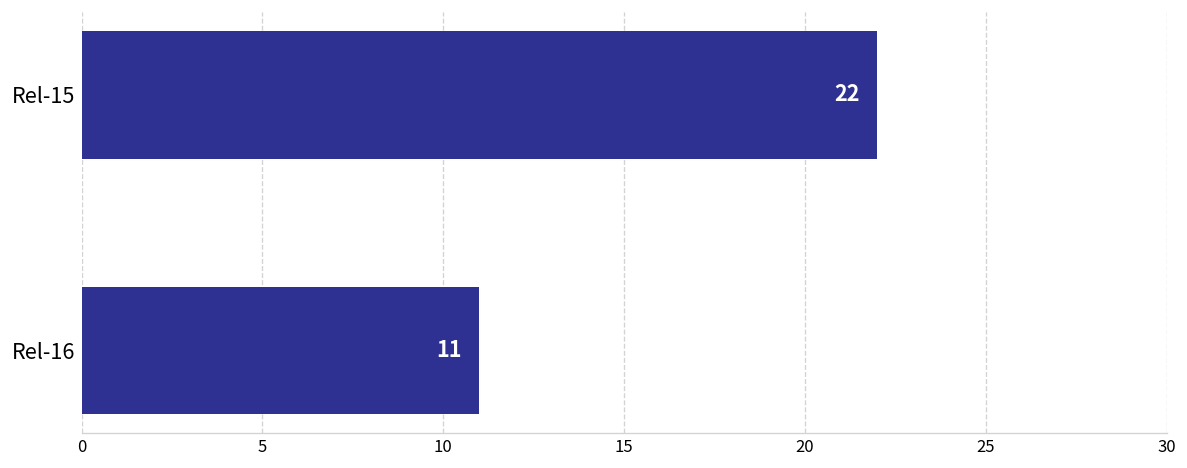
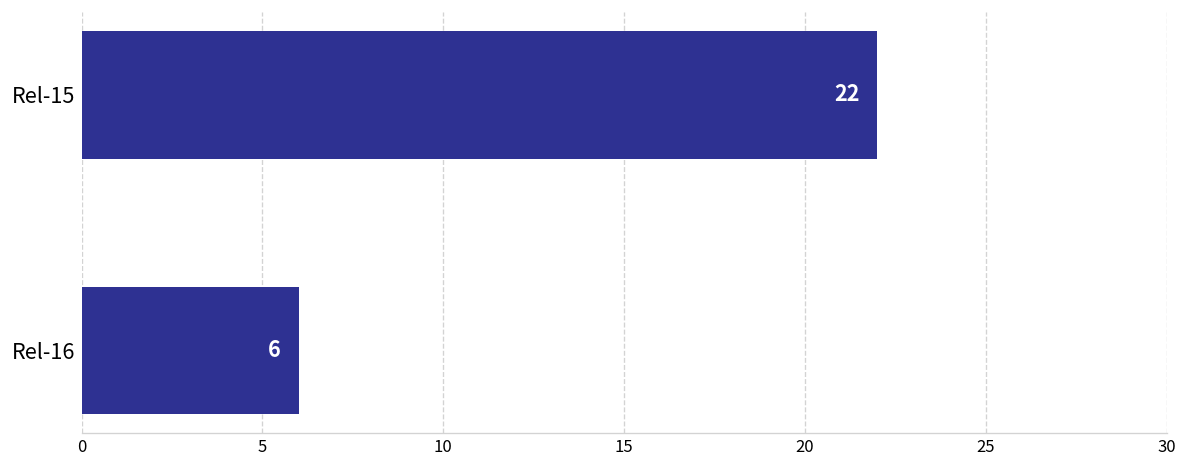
Rel-16: 11 -> 6
